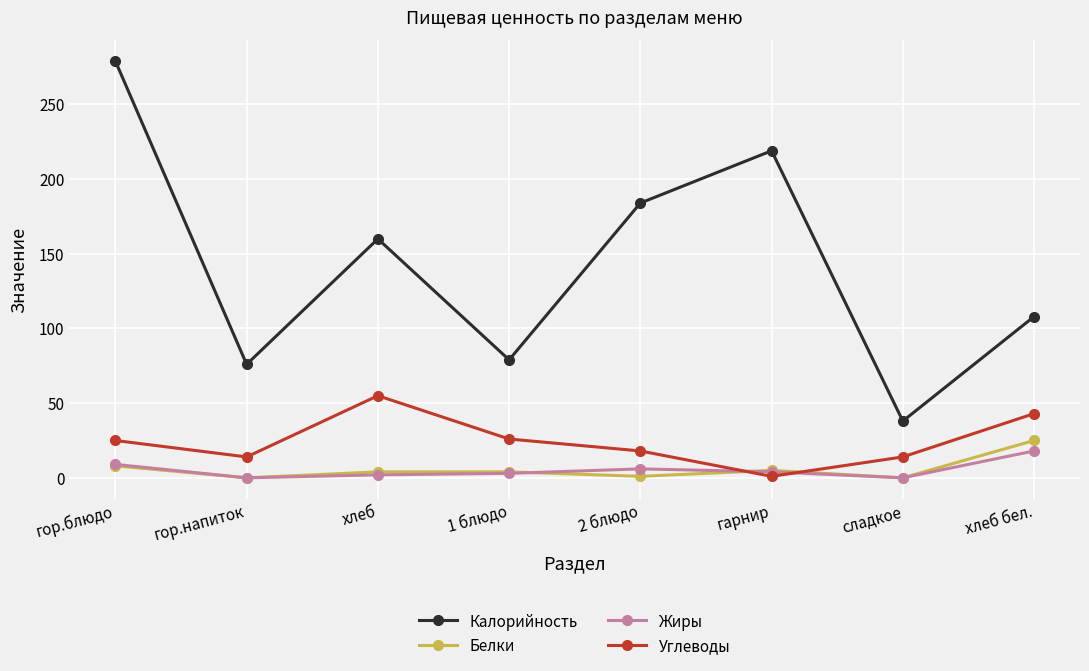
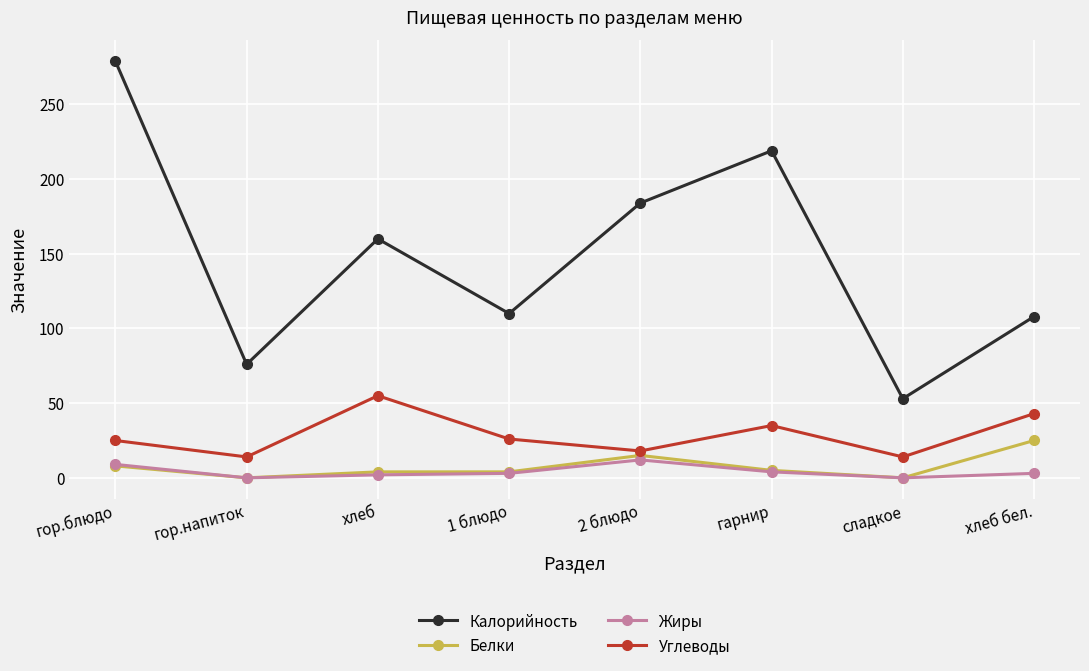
Калорийность, 1 блюдо: 79 -> 110
Белки, 2 блюдо: 1 -> 15
Жиры, 2 блюдо: 6 -> 12
Углеводы, гарнир: 1 -> 35
Калорийность, сладкое: 38 -> 53
Жиры, хлеб бел.: 18 -> 3
